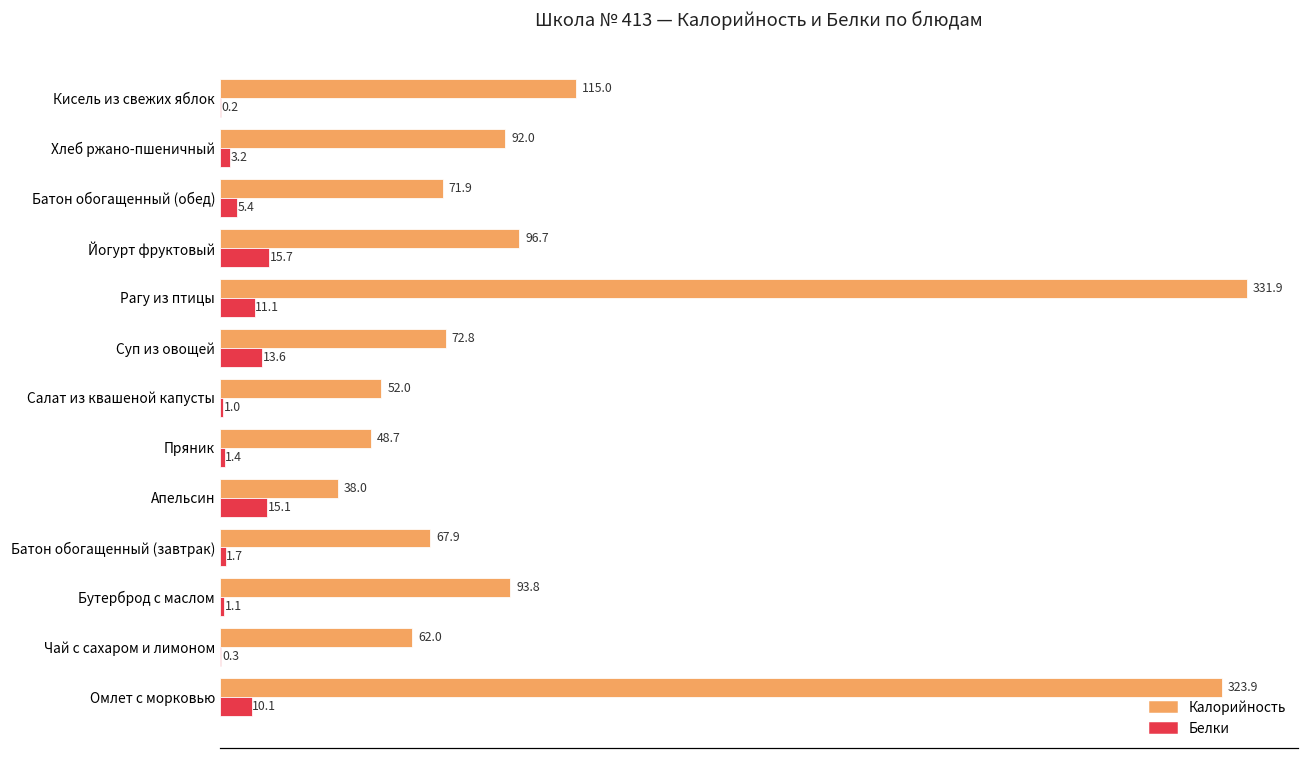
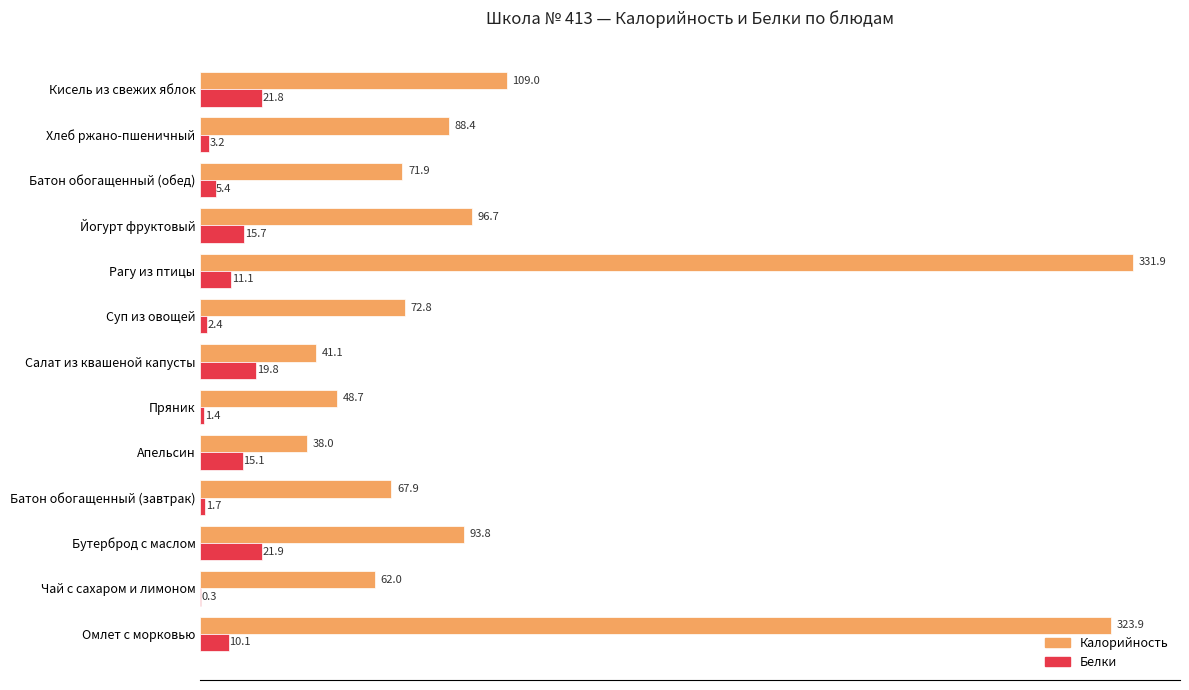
Калорийность, Кисель из свежих яблок: 115.0 -> 109.0
Белки, Кисель из свежих яблок: 0.2 -> 21.8
Калорийность, Хлеб ржано-пшеничный: 92.0 -> 88.4
Белки, Суп из овощей: 13.6 -> 2.4
Калорийность, Салат из квашеной капусты: 52.0 -> 41.1
Белки, Салат из квашеной капусты: 1.0 -> 19.8
Белки, Бутерброд с маслом: 1.1 -> 21.9
